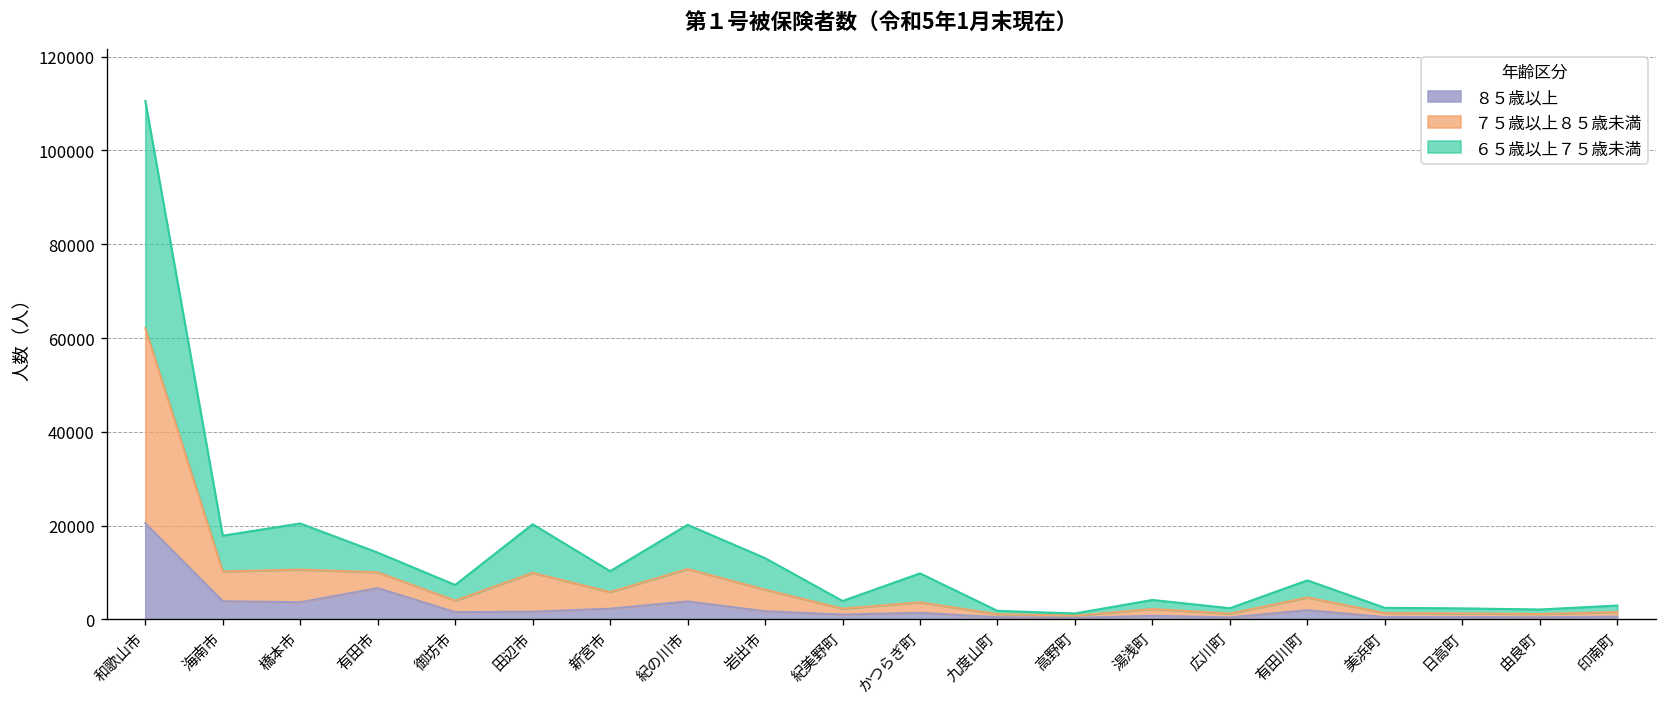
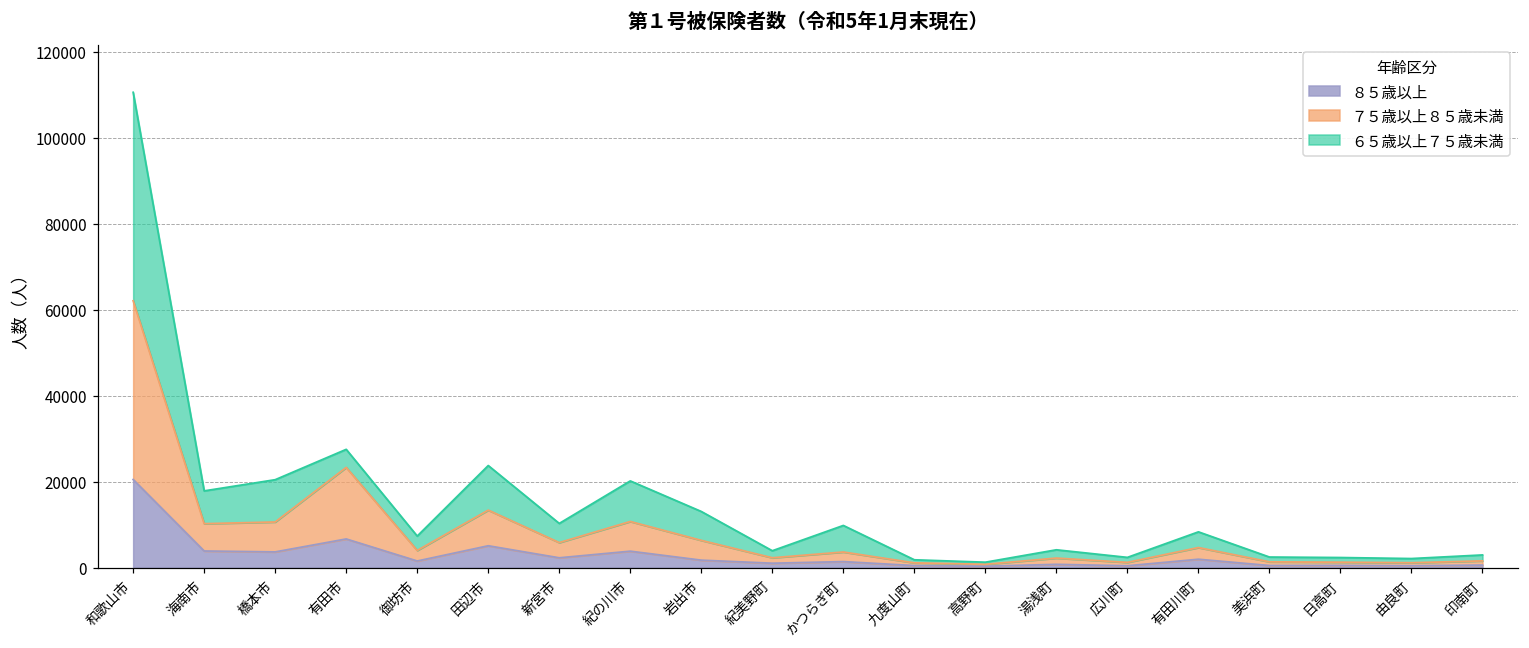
７５歳以上８５歳未満, 有田市: 3000 -> 17000
８５歳以上, 田辺市: 2000 -> 5000
